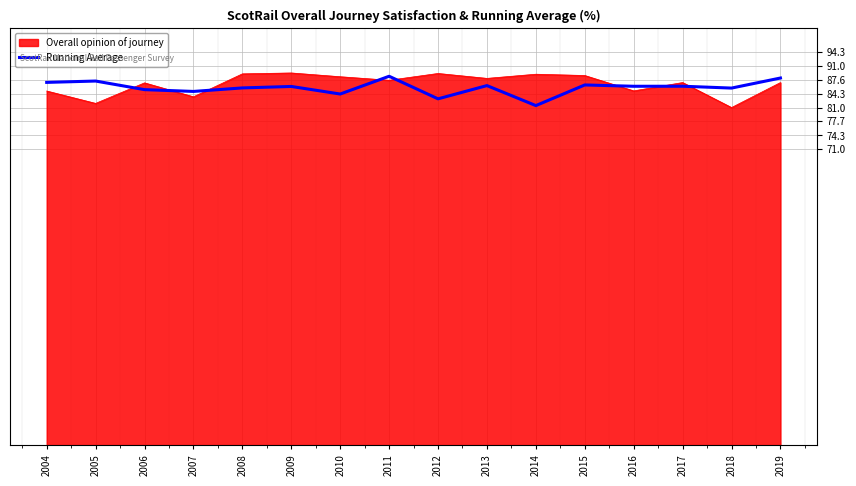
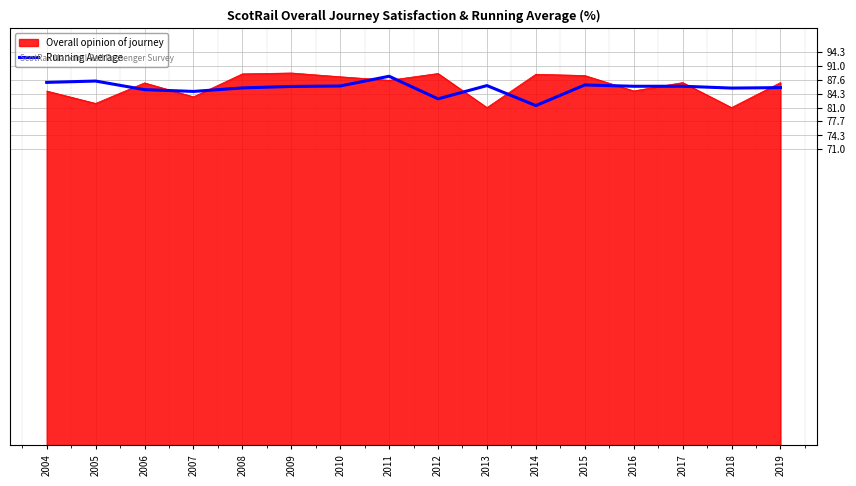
Running Average, 2010: 84 -> 86
Overall opinion of journey, 2013: 88 -> 81
Running Average, 2019: 88 -> 86
